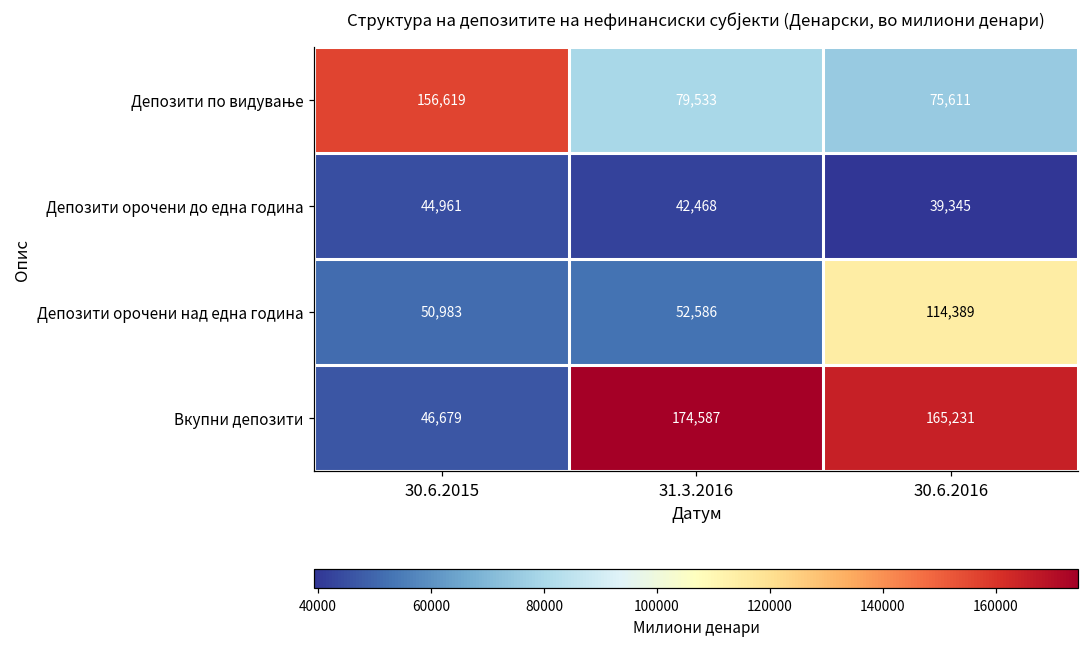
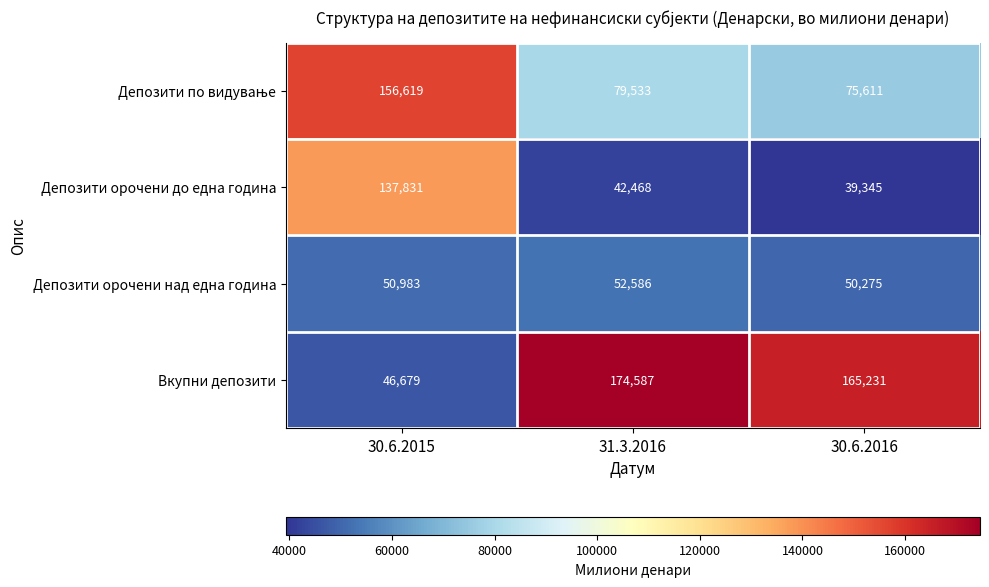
Депозити орочени до една година, 30.6.2015: 44,961 -> 137,831
Депозити орочени над една година, 30.6.2016: 114,389 -> 50,275
